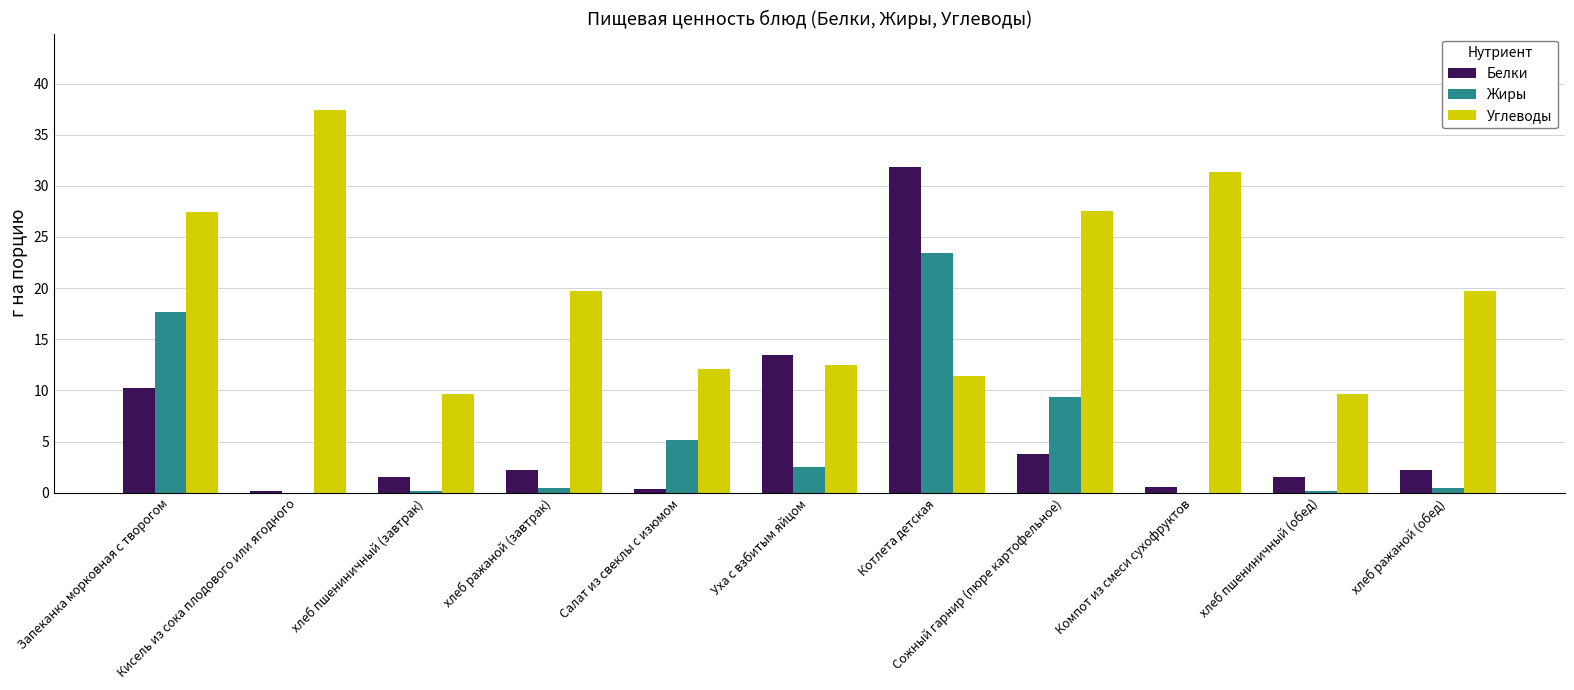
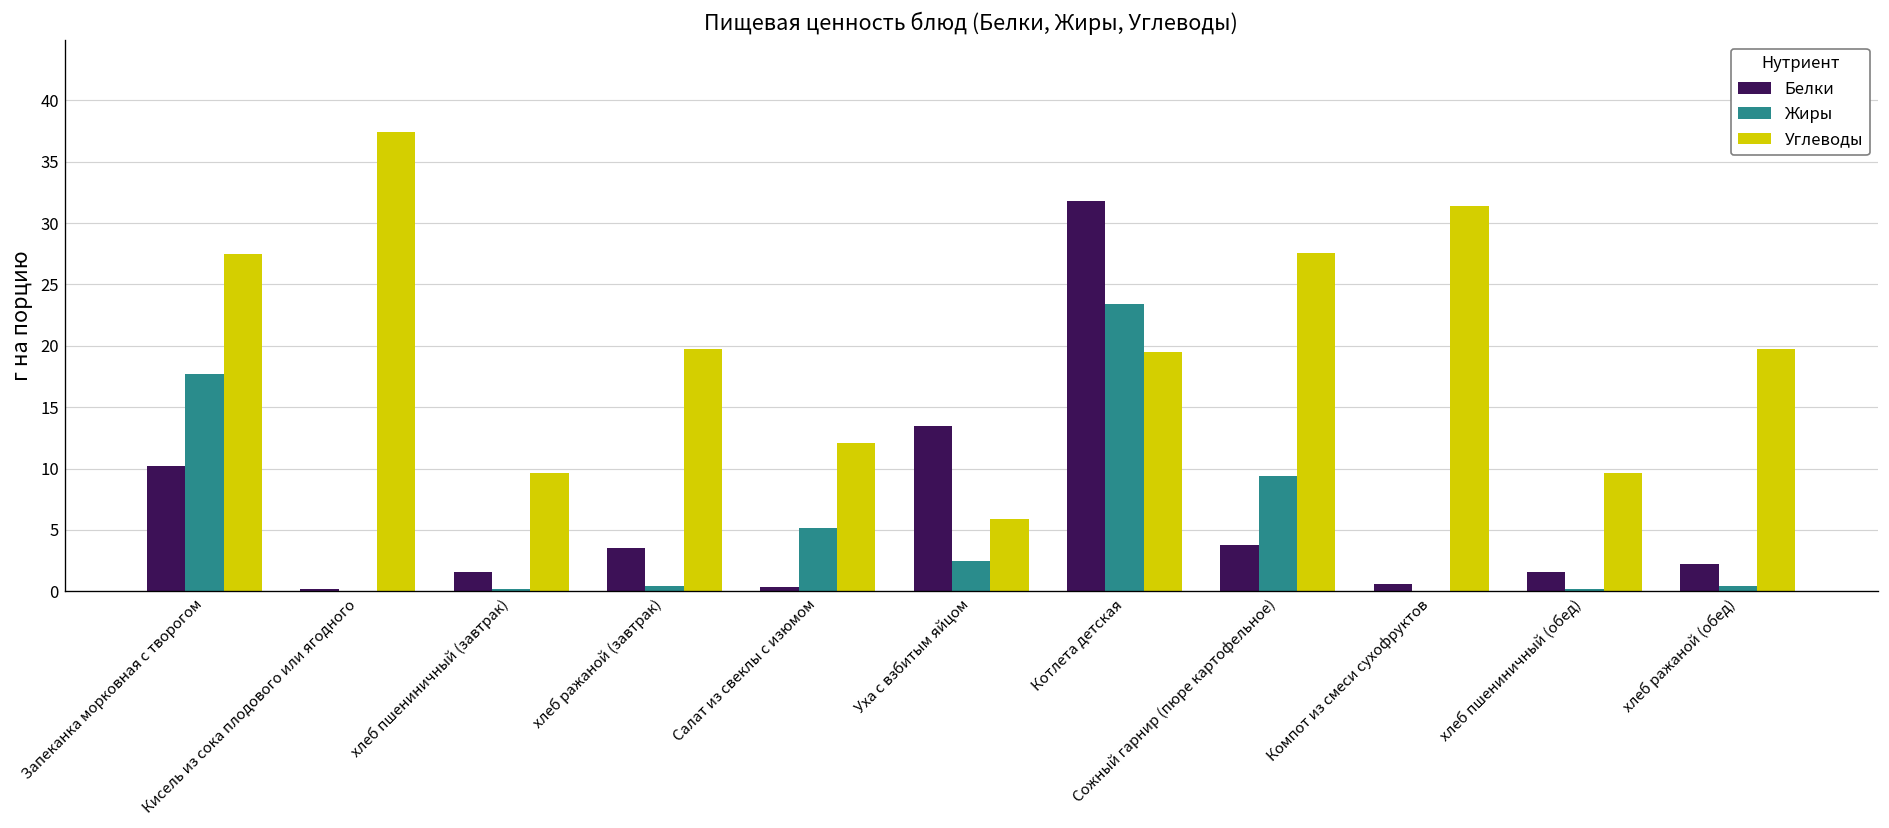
Белки, хлеб ражаной (завтрак): 2.2 -> 3.5
Углеводы, Уха с взбитым яйцом: 12.5 -> 5.9
Углеводы, Котлета детская: 11.4 -> 19.5
